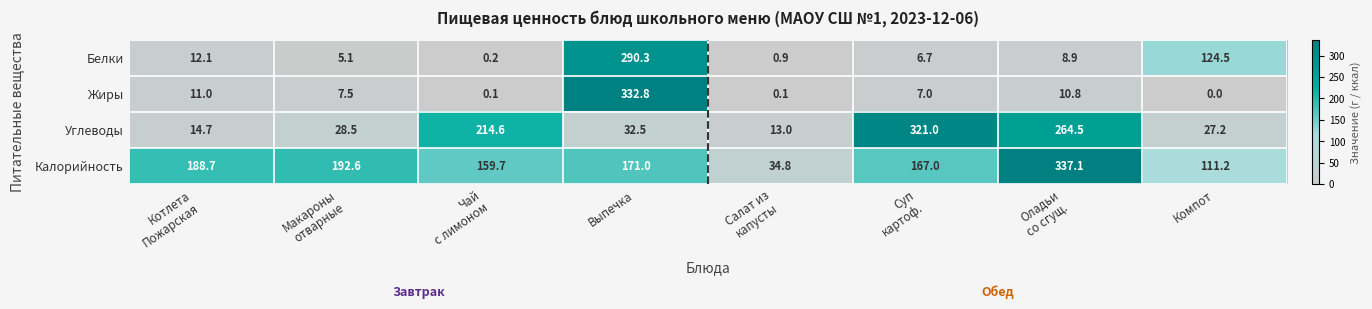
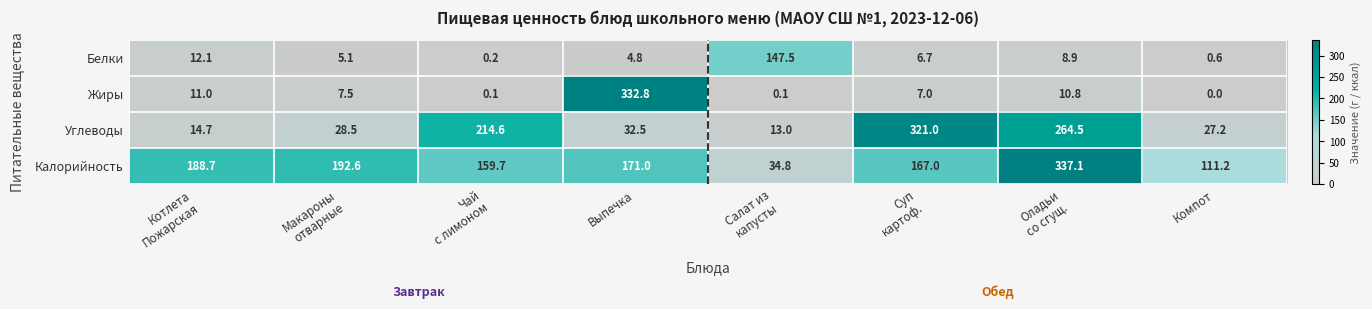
Белки, Выпечка: 290.3 -> 4.8
Белки, Салат из капусты: 0.9 -> 147.5
Белки, Компот: 124.5 -> 0.6
